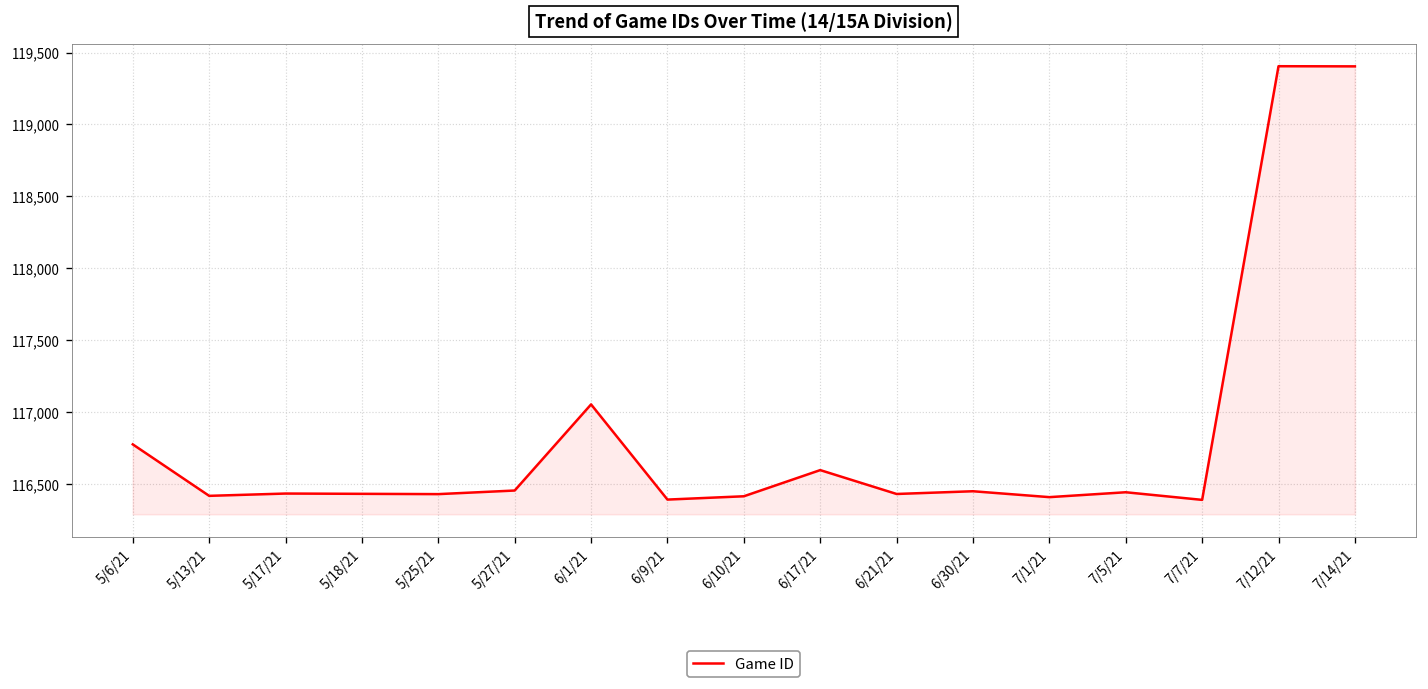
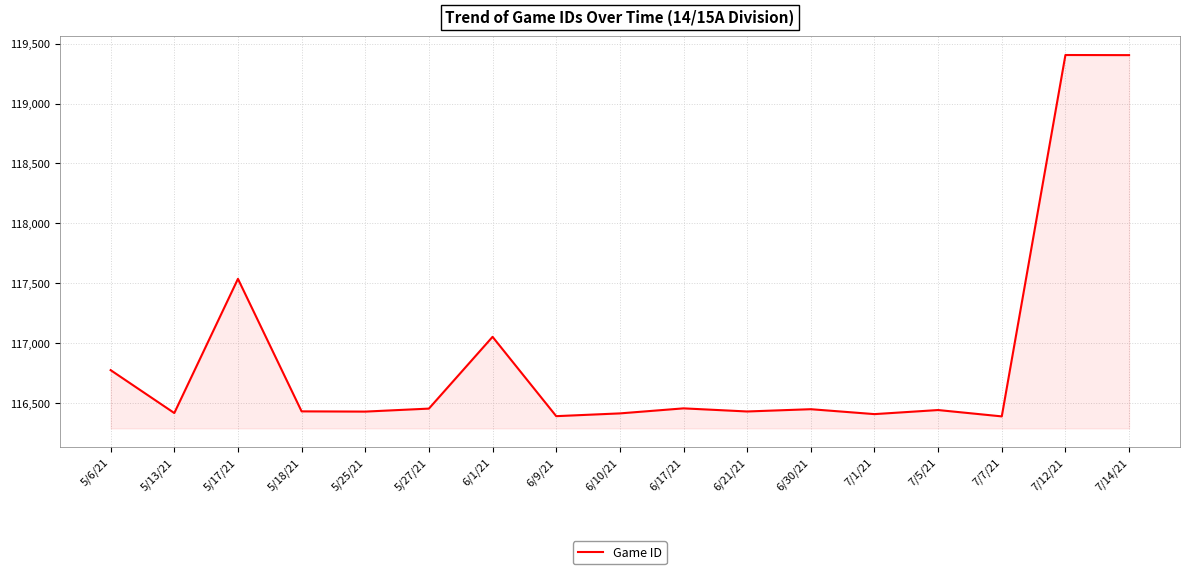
5/17/21: 116,430 -> 117,540
6/17/21: 116,600 -> 116,460
